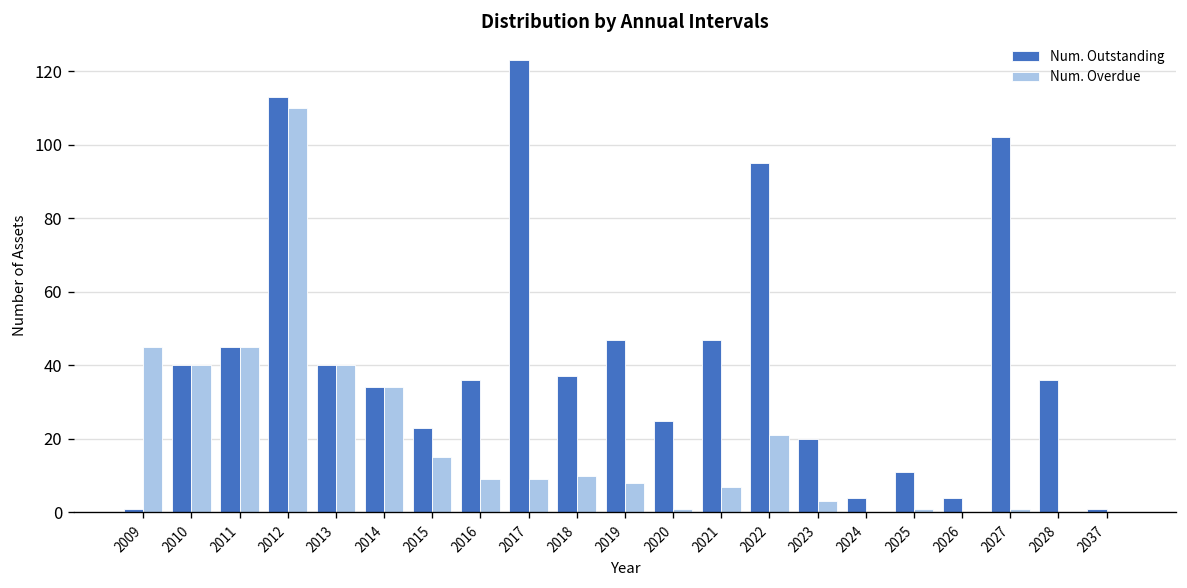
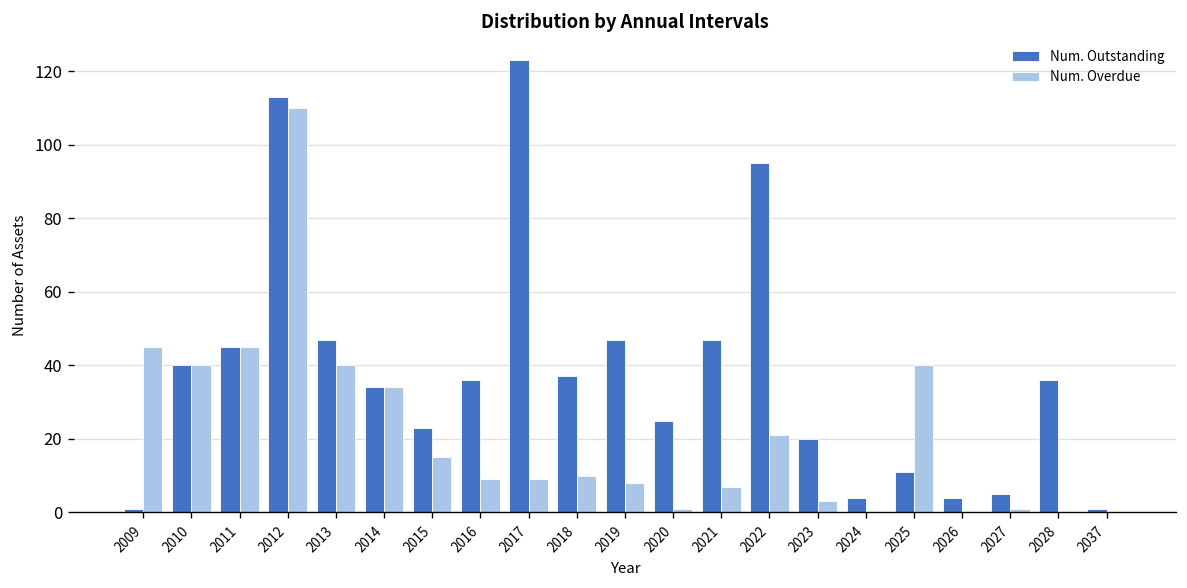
Num. Outstanding, 2013: 40 -> 47
Num. Overdue, 2025: 1 -> 40
Num. Outstanding, 2027: 102 -> 5
